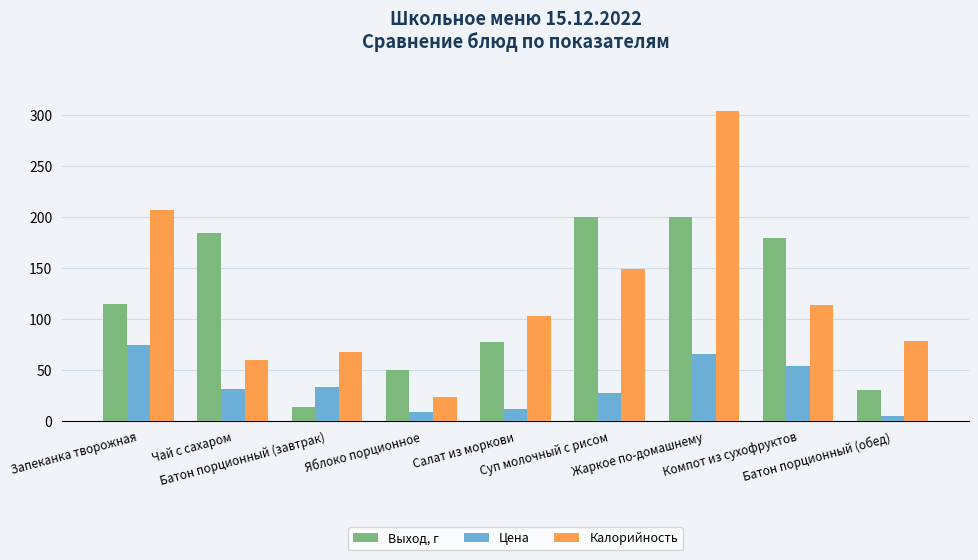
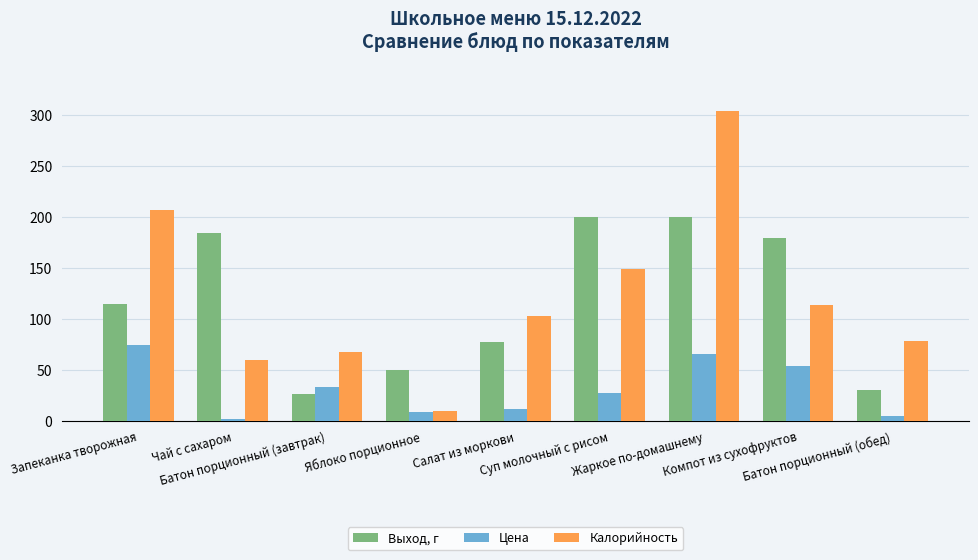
Цена, Чай с сахаром: 31 -> 2
Выход, г, Батон порционный (завтрак): 14 -> 26
Калорийность, Яблоко порционное: 23 -> 10
